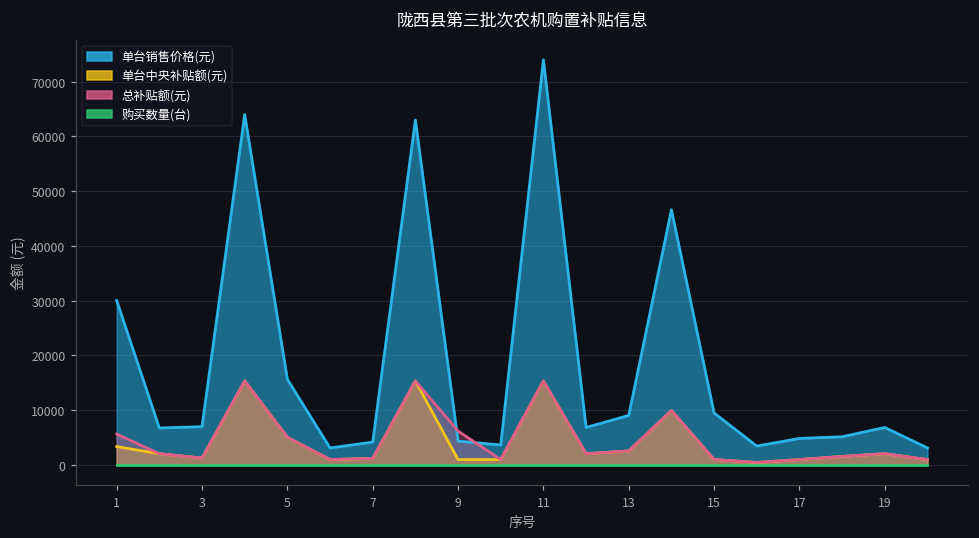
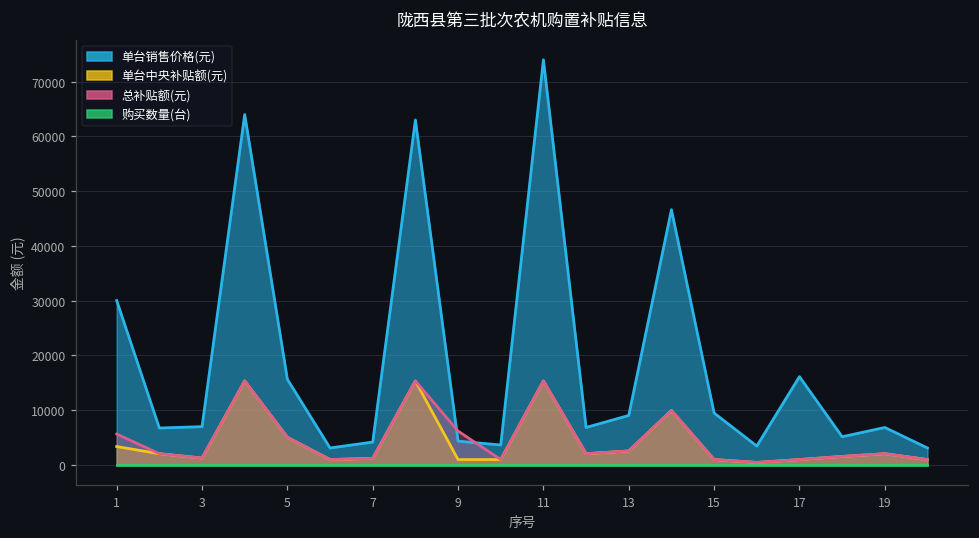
单台销售价格(元), 17: 5000 -> 16000
